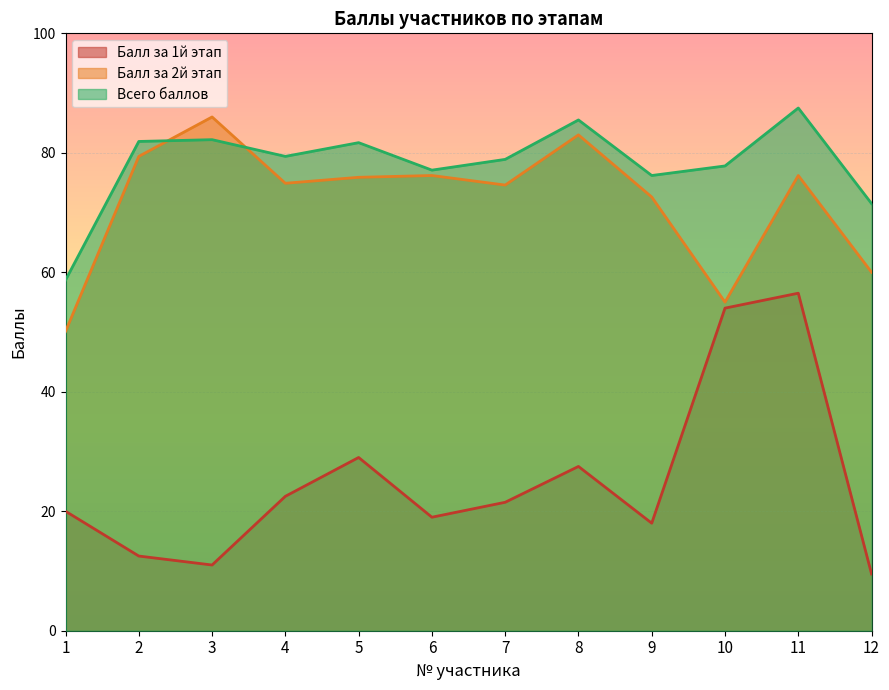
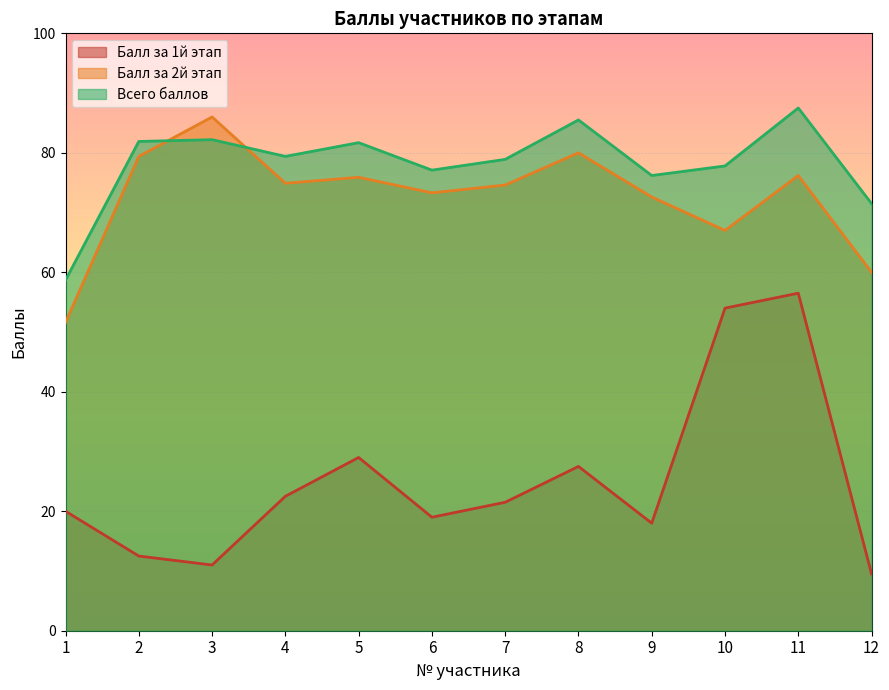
Балл за 2й этап, 1: 50 -> 52
Балл за 2й этап, 6: 76 -> 73
Балл за 2й этап, 8: 83 -> 80
Балл за 2й этап, 10: 55 -> 67
